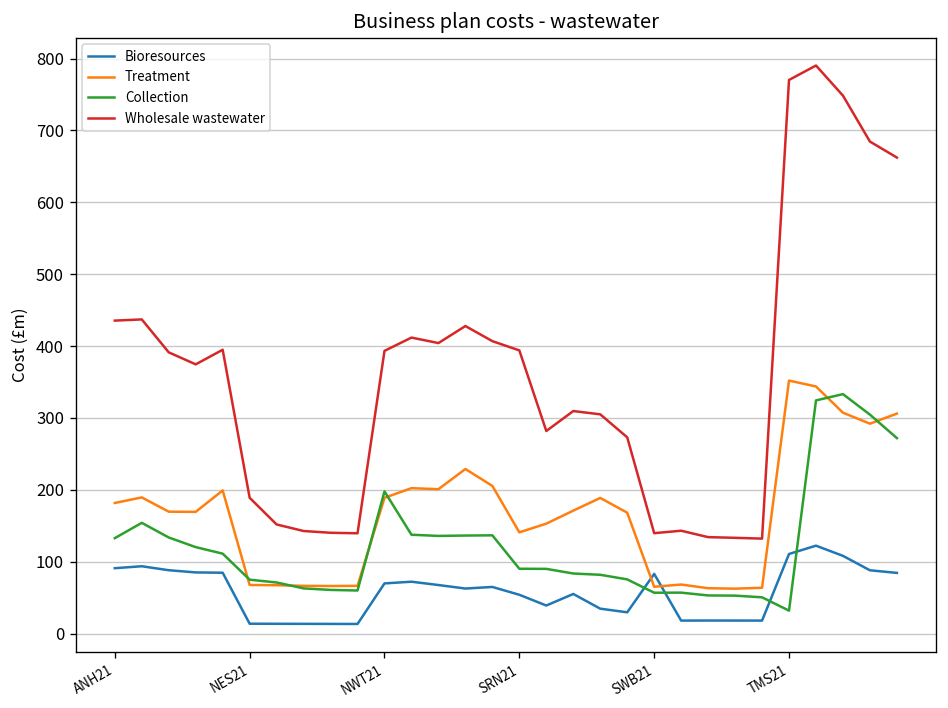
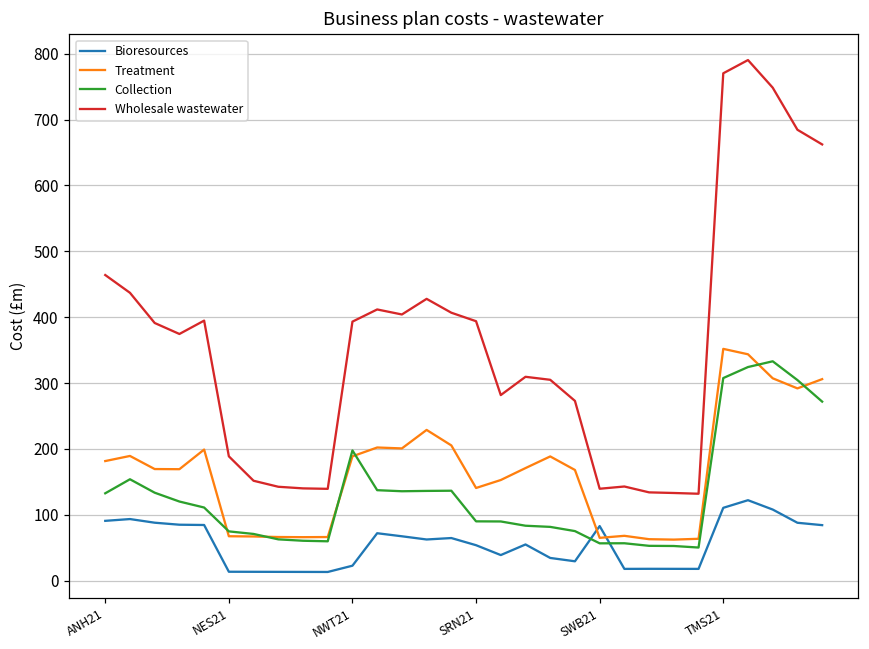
Wholesale wastewater, ANH21: 440 -> 460
Bioresources, NWT21: 70 -> 20
Collection, TMS21: 30 -> 310
